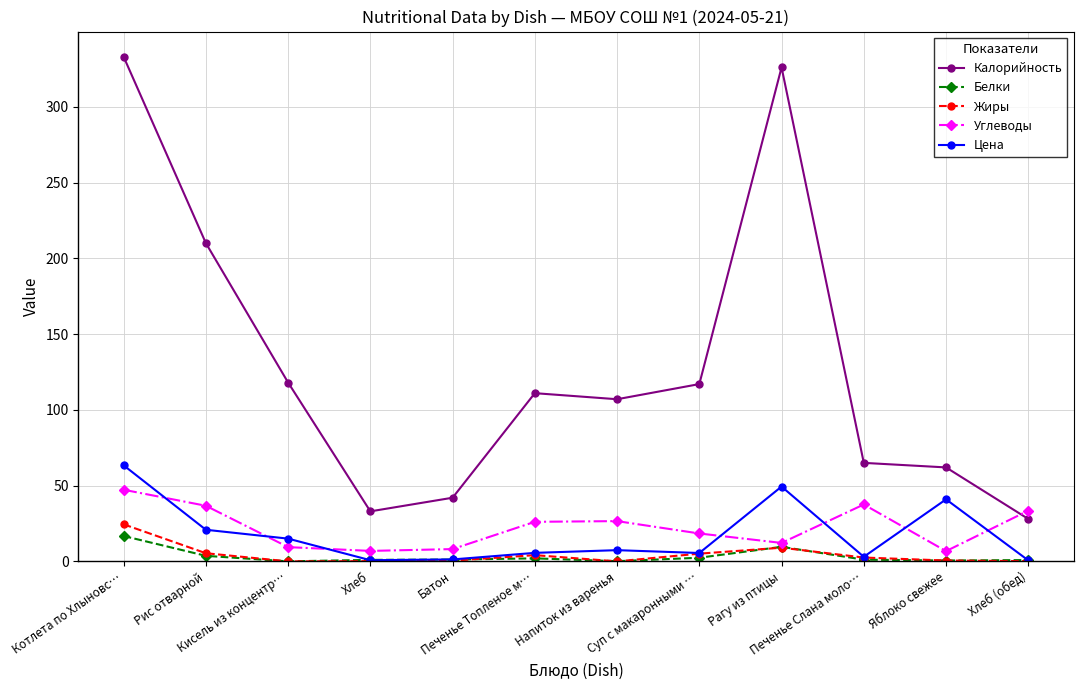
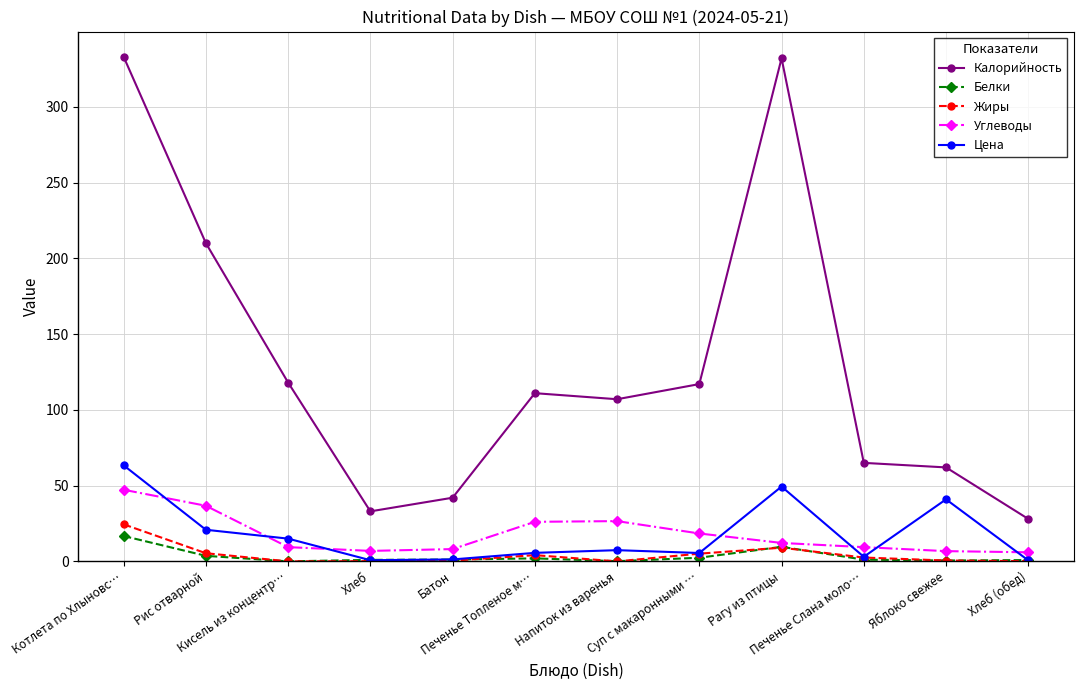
Калорийность, Рагу из птицы: 326 -> 332
Углеводы, Печенье Слана моло…: 38 -> 9
Углеводы, Хлеб (обед): 33 -> 6
